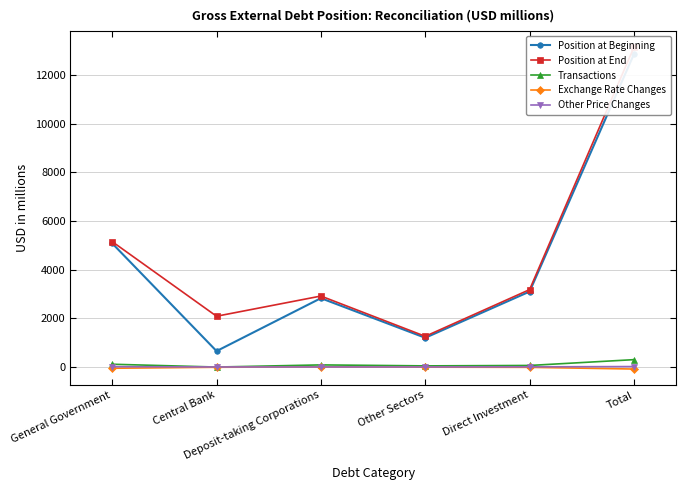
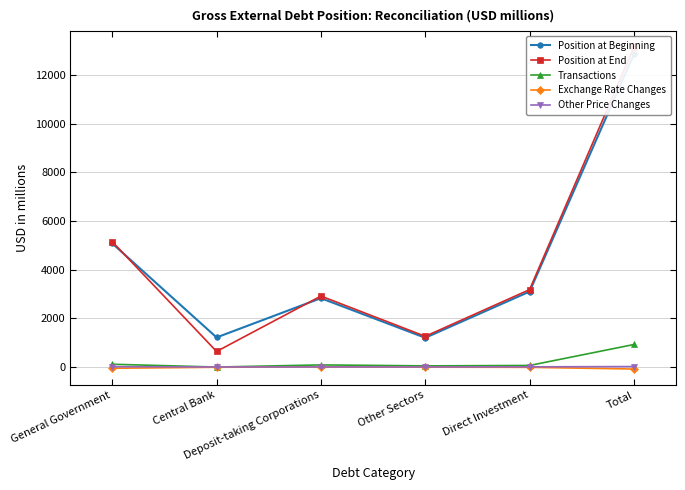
Position at Beginning, Central Bank: 700 -> 1200
Position at End, Central Bank: 2100 -> 600
Transactions, Total: 300 -> 900
